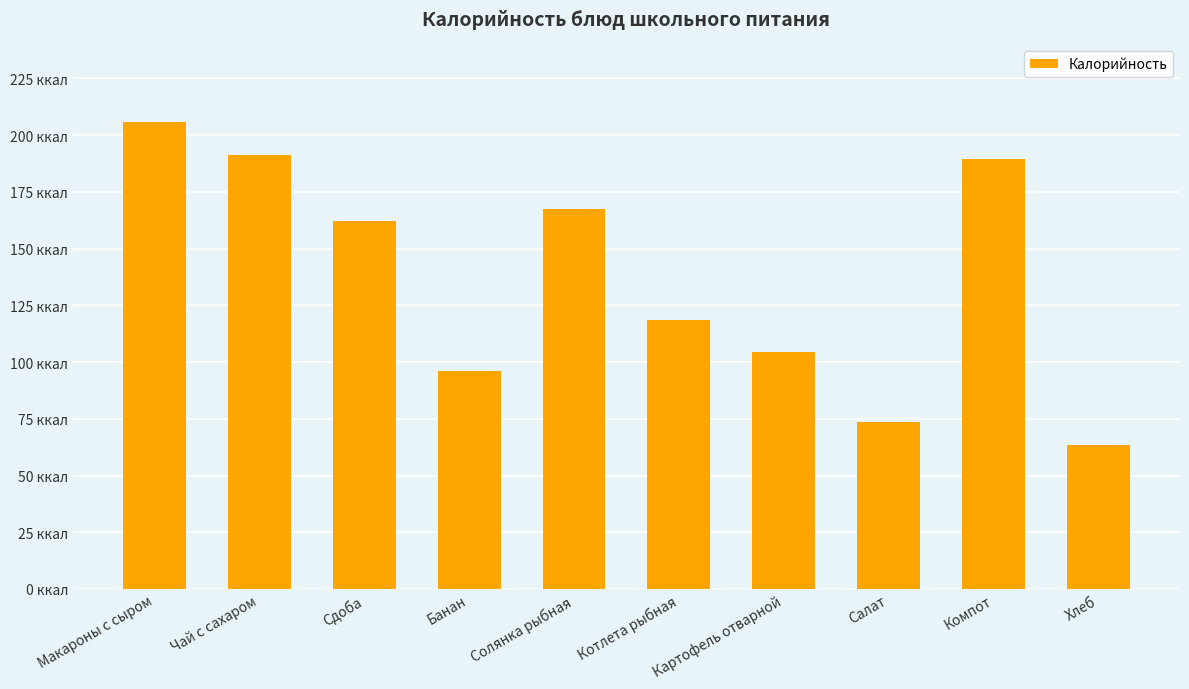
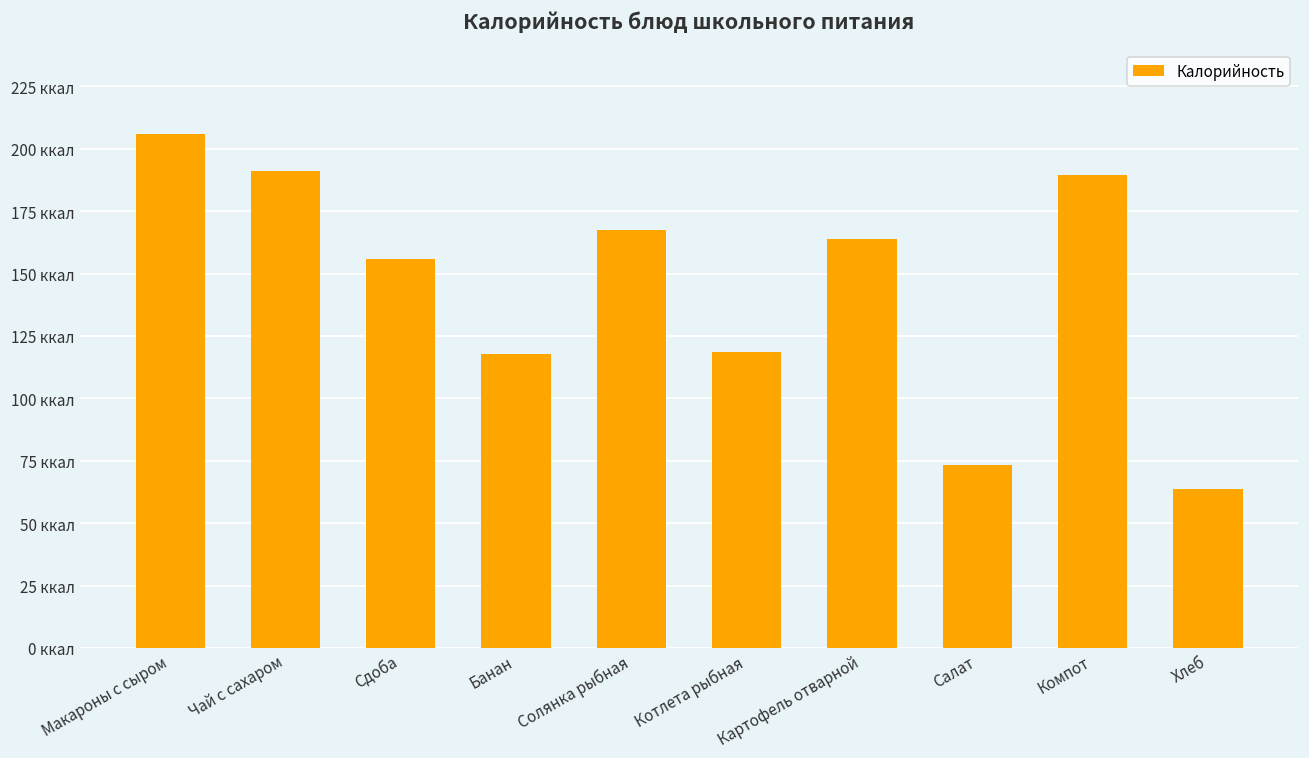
Сдоба: 162 ккал -> 156 ккал
Банан: 96 ккал -> 118 ккал
Картофель отварной: 104 ккал -> 164 ккал
